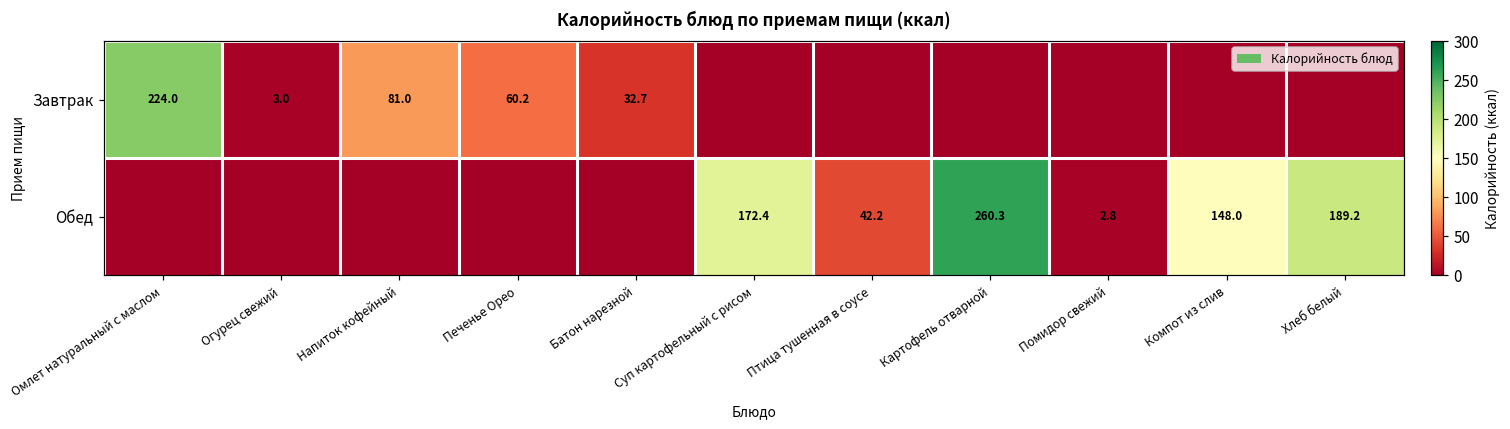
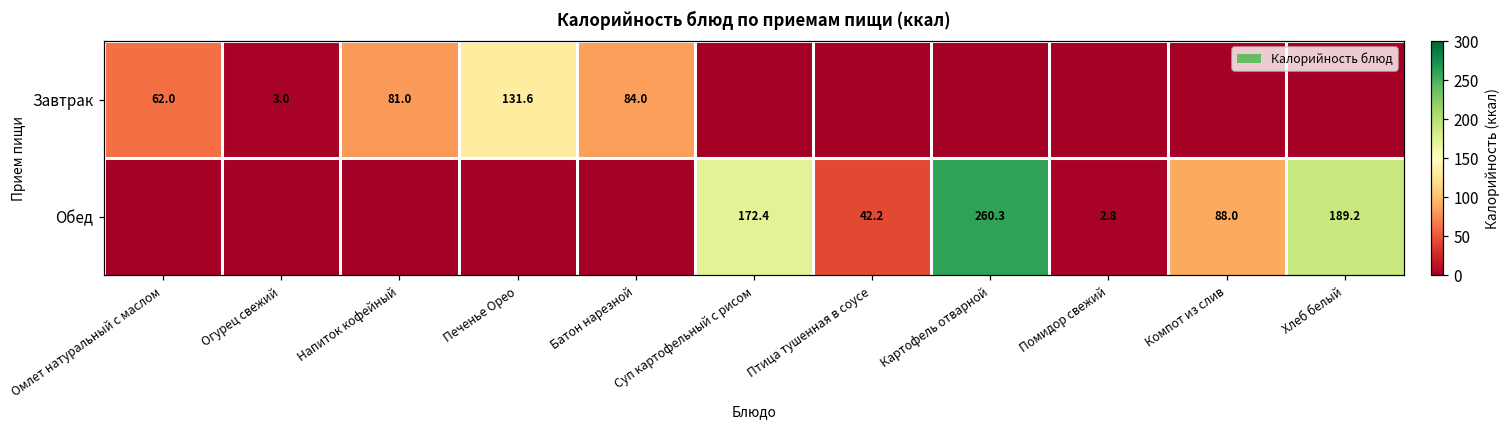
Завтрак, Омлет натуральный с маслом: 224.0 -> 62.0
Завтрак, Печенье Орео: 60.2 -> 131.6
Завтрак, Батон нарезной: 32.7 -> 84.0
Обед, Компот из слив: 148.0 -> 88.0
